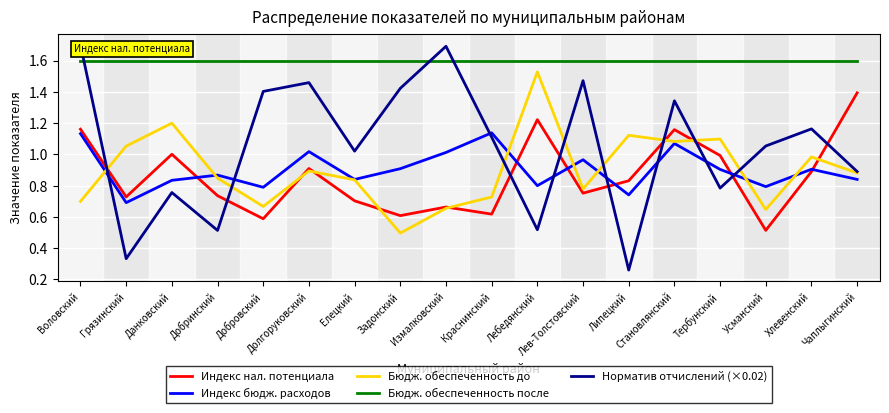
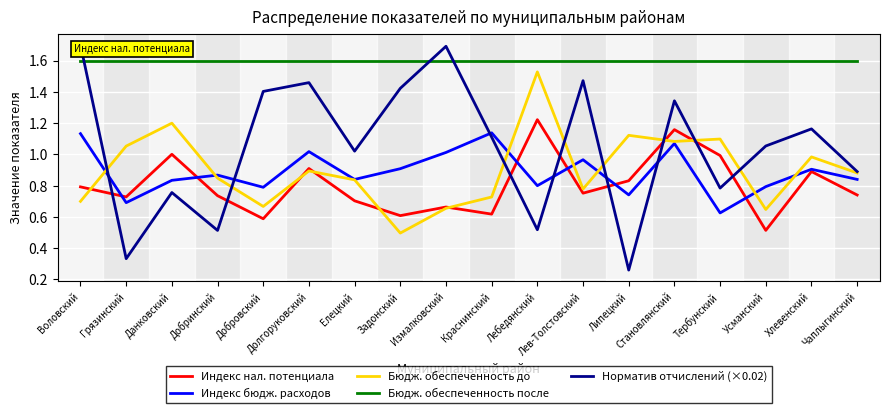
Индекс нал. потенциала, Воловский: 1.16 -> 0.79
Индекс бюдж. расходов, Тербунский: 0.90 -> 0.63
Индекс нал. потенциала, Чаплыгинский: 1.39 -> 0.74
